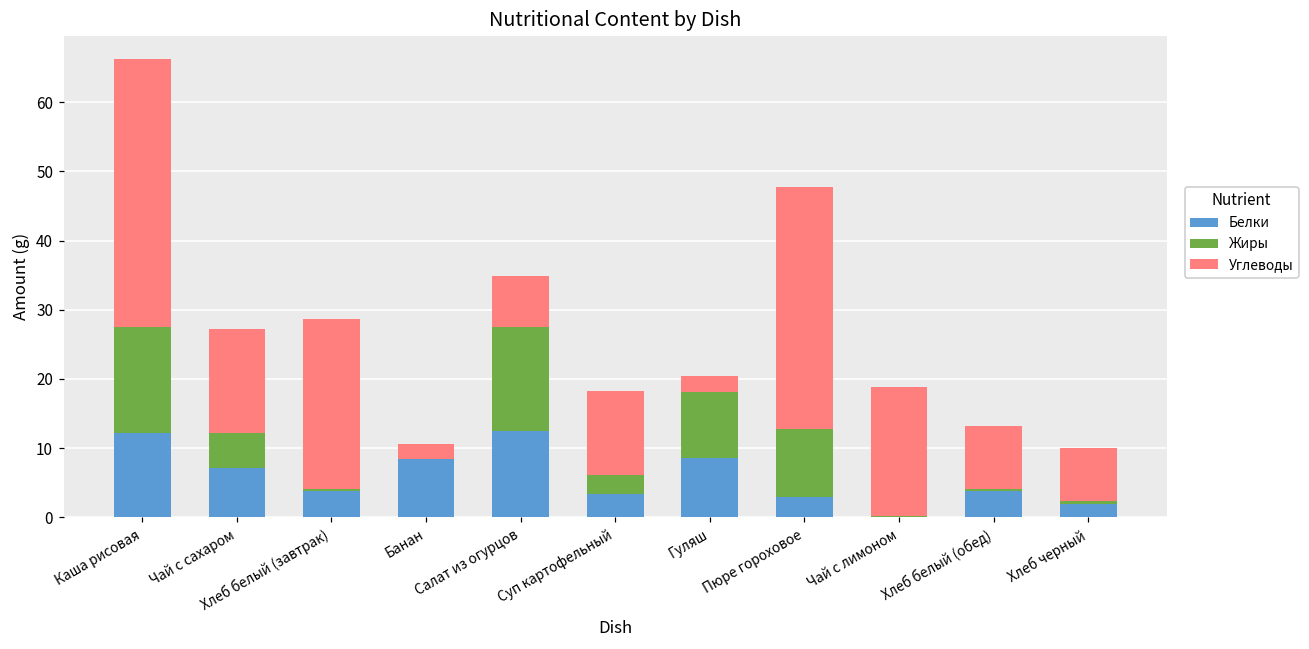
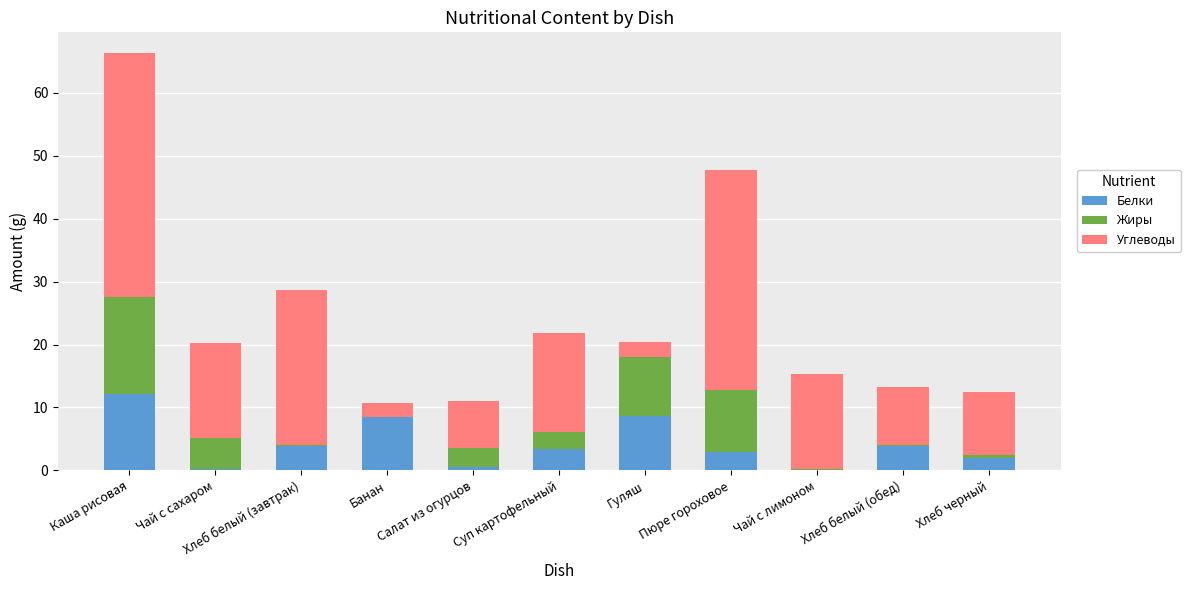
Белки, Чай с сахаром: 7 -> 0
Белки, Салат из огурцов: 12 -> 1
Жиры, Салат из огурцов: 15 -> 3
Углеводы, Суп картофельный: 12 -> 16
Углеводы, Чай с лимоном: 19 -> 15
Углеводы, Хлеб черный: 8 -> 10
